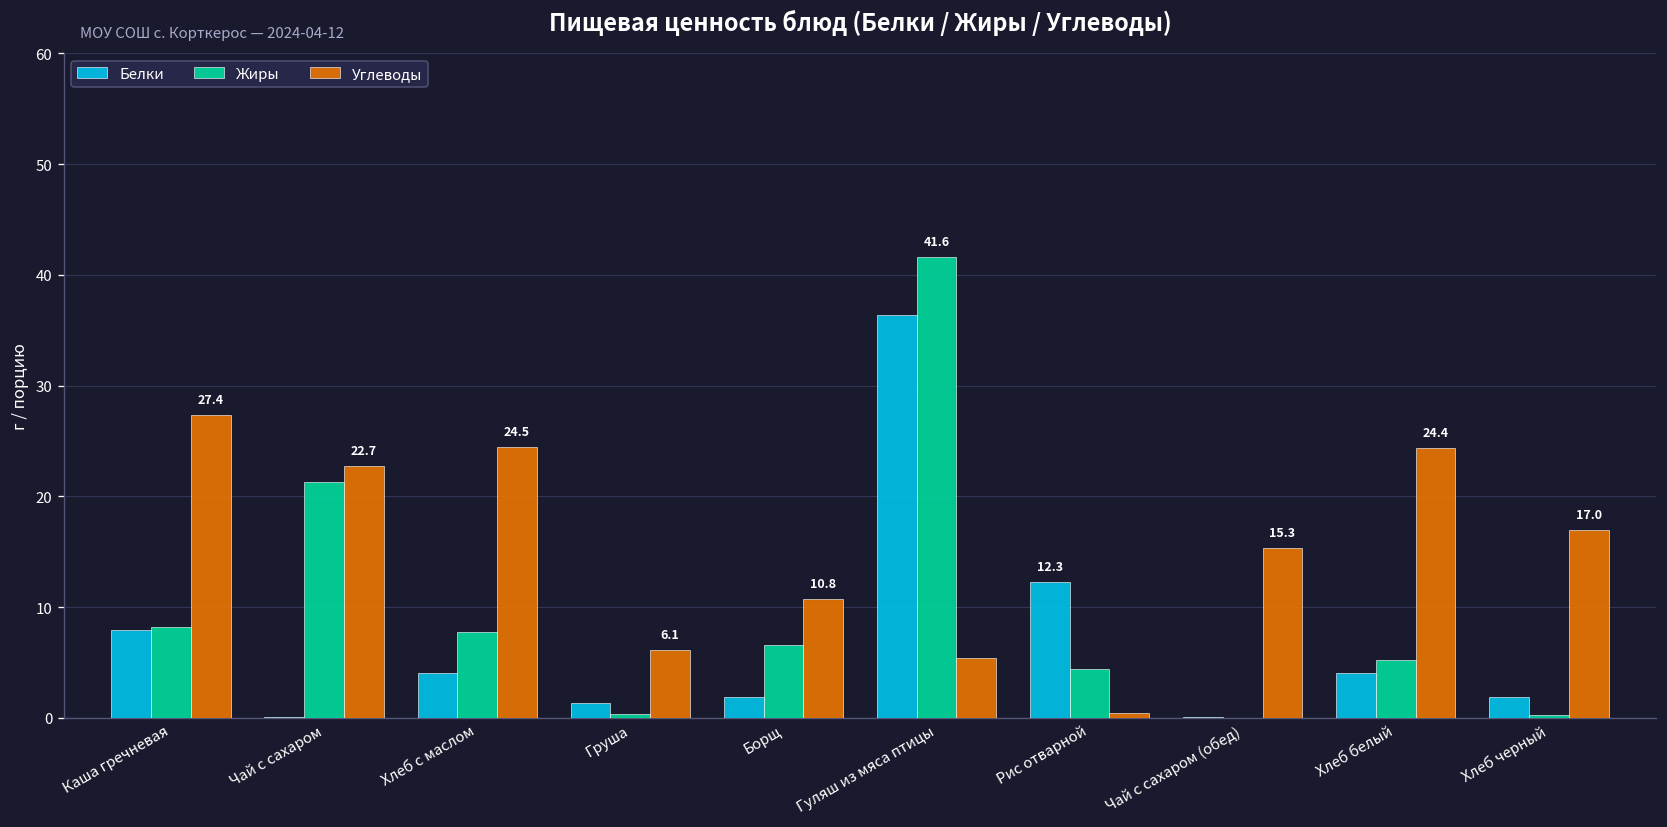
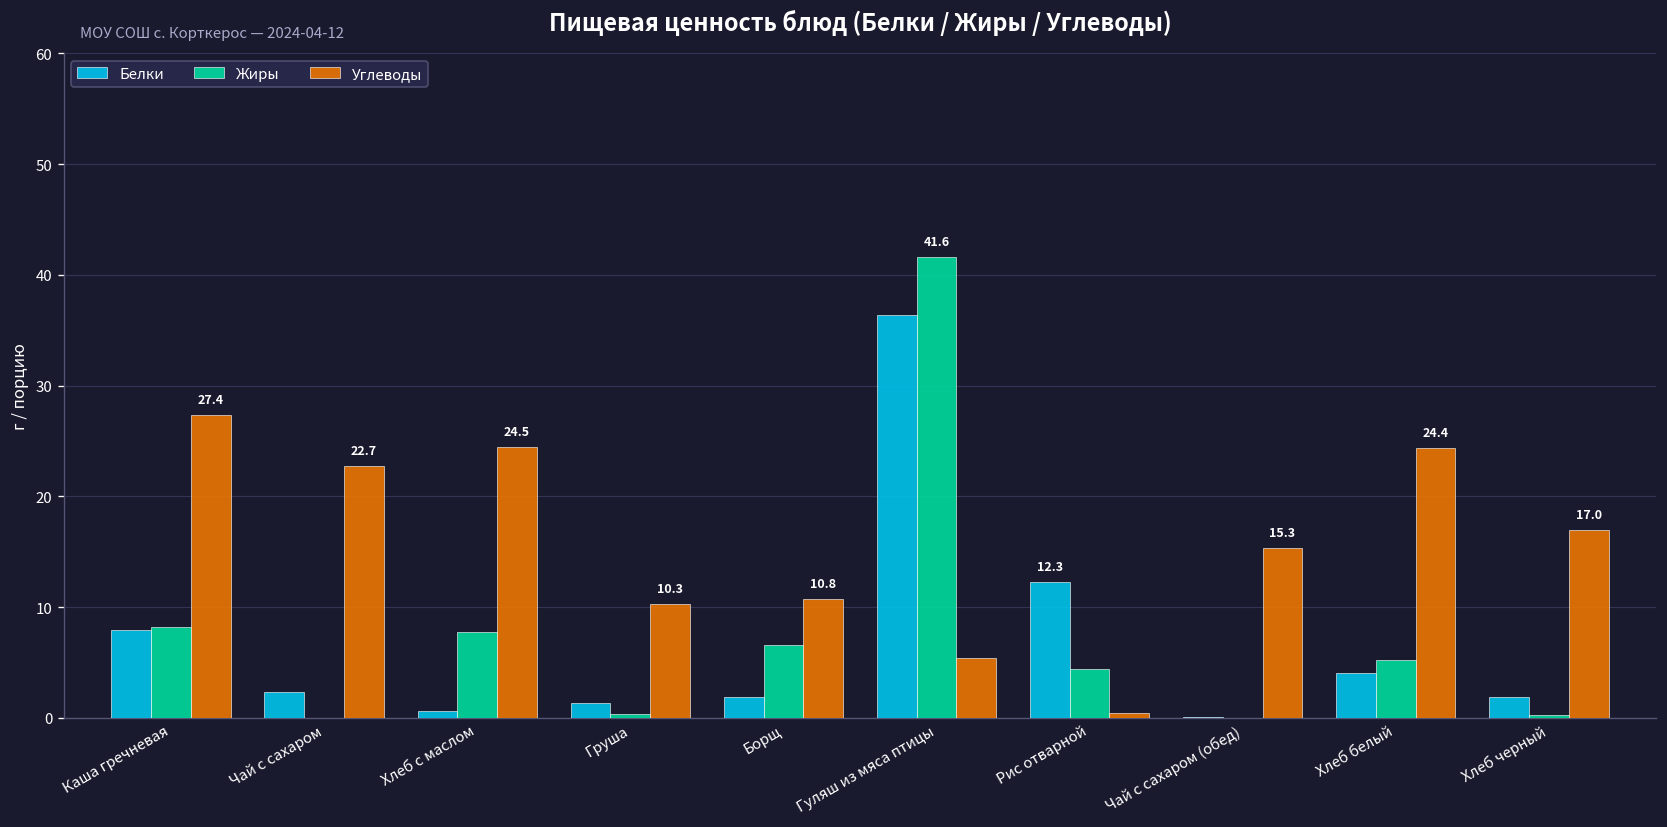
Белки, Чай с сахаром: 0 -> 2
Жиры, Чай с сахаром: 21 -> 0
Белки, Хлеб с маслом: 4 -> 1
Углеводы, Груша: 6.1 -> 10.3
